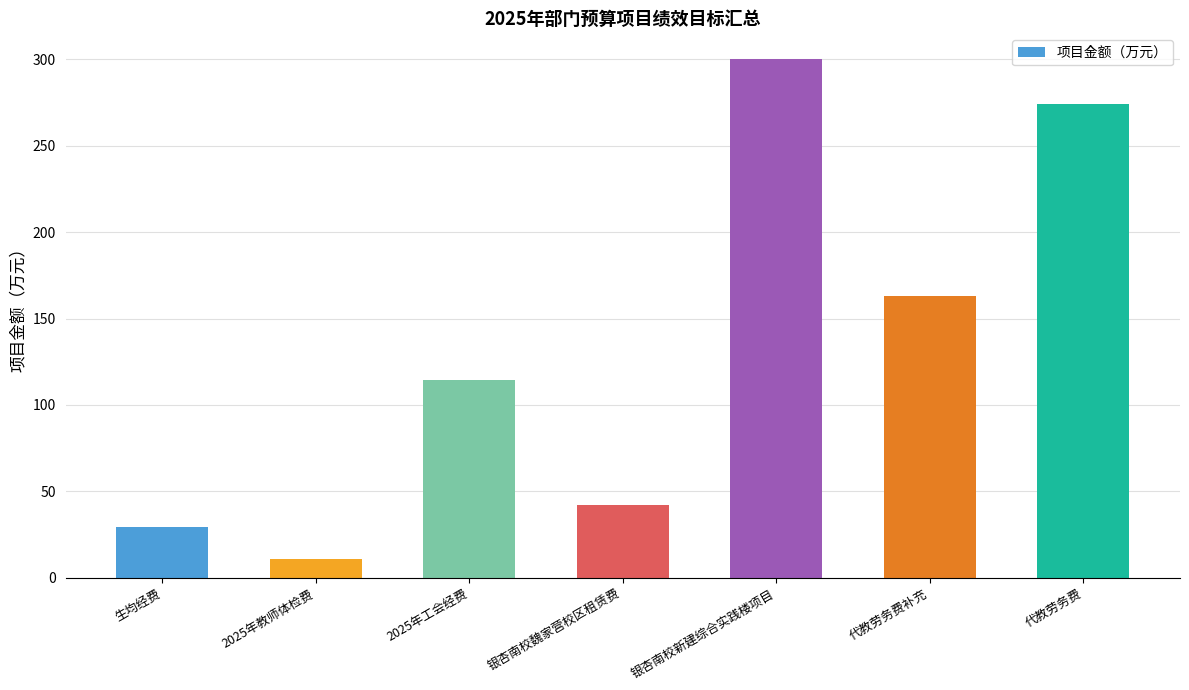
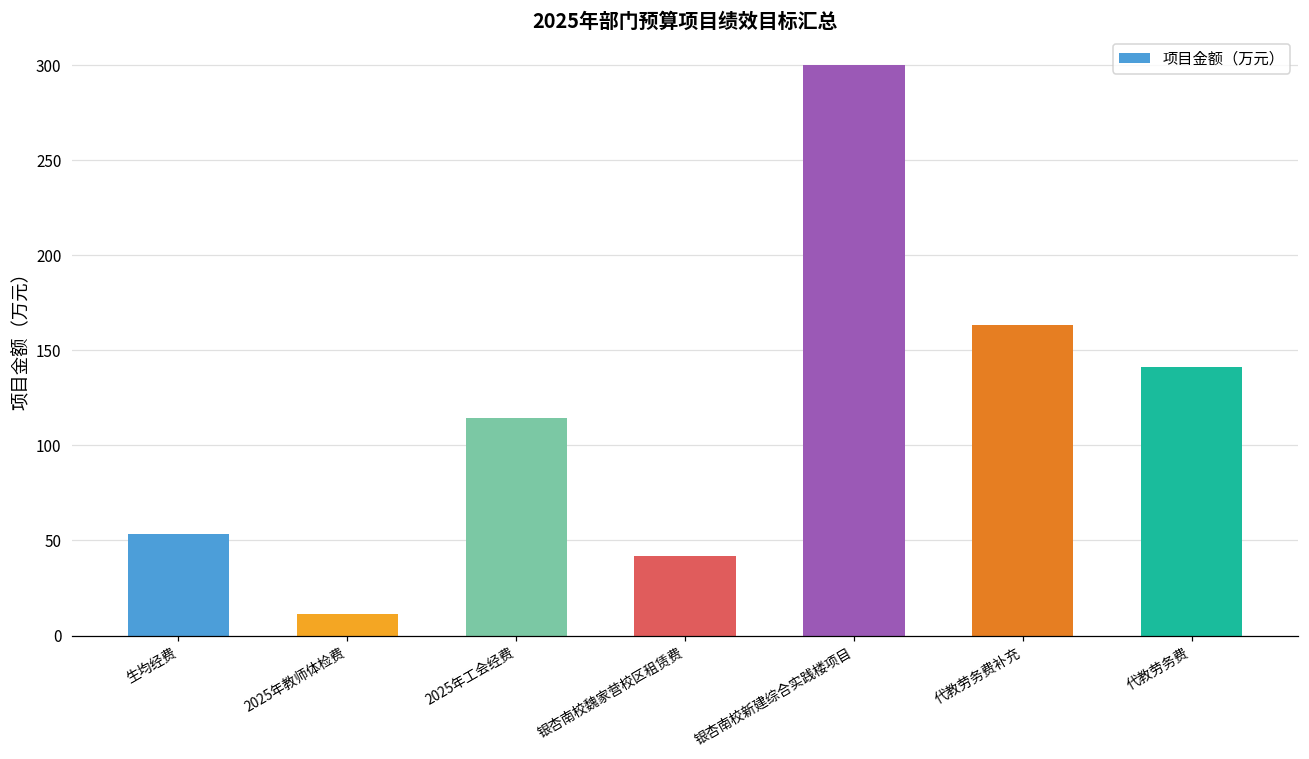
生均经费: 29 -> 53
代教劳务费: 274 -> 141
